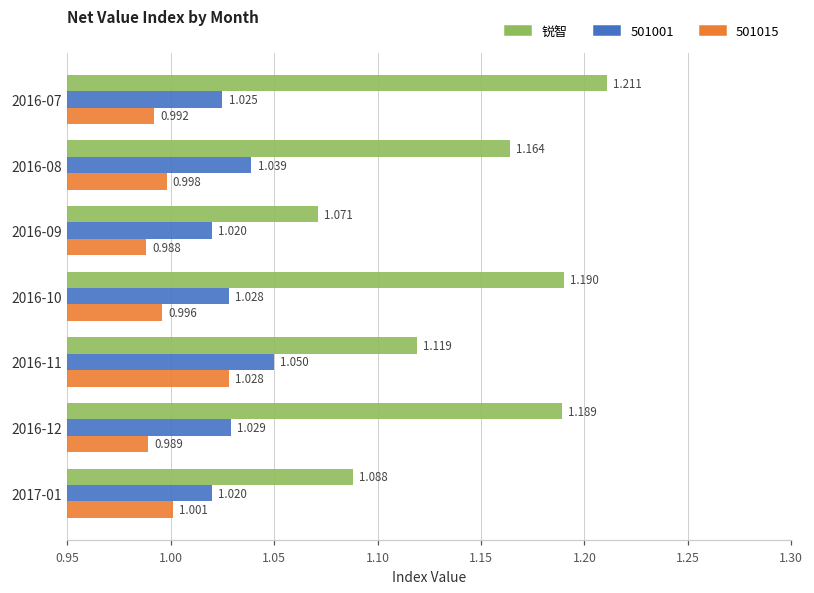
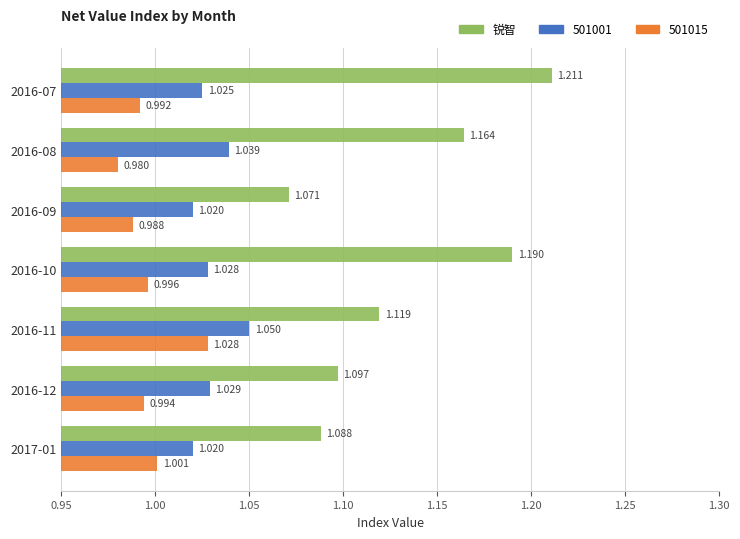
501015, 2016-08: 0.998 -> 0.980
锐智, 2016-12: 1.189 -> 1.097
501015, 2016-12: 0.989 -> 0.994
